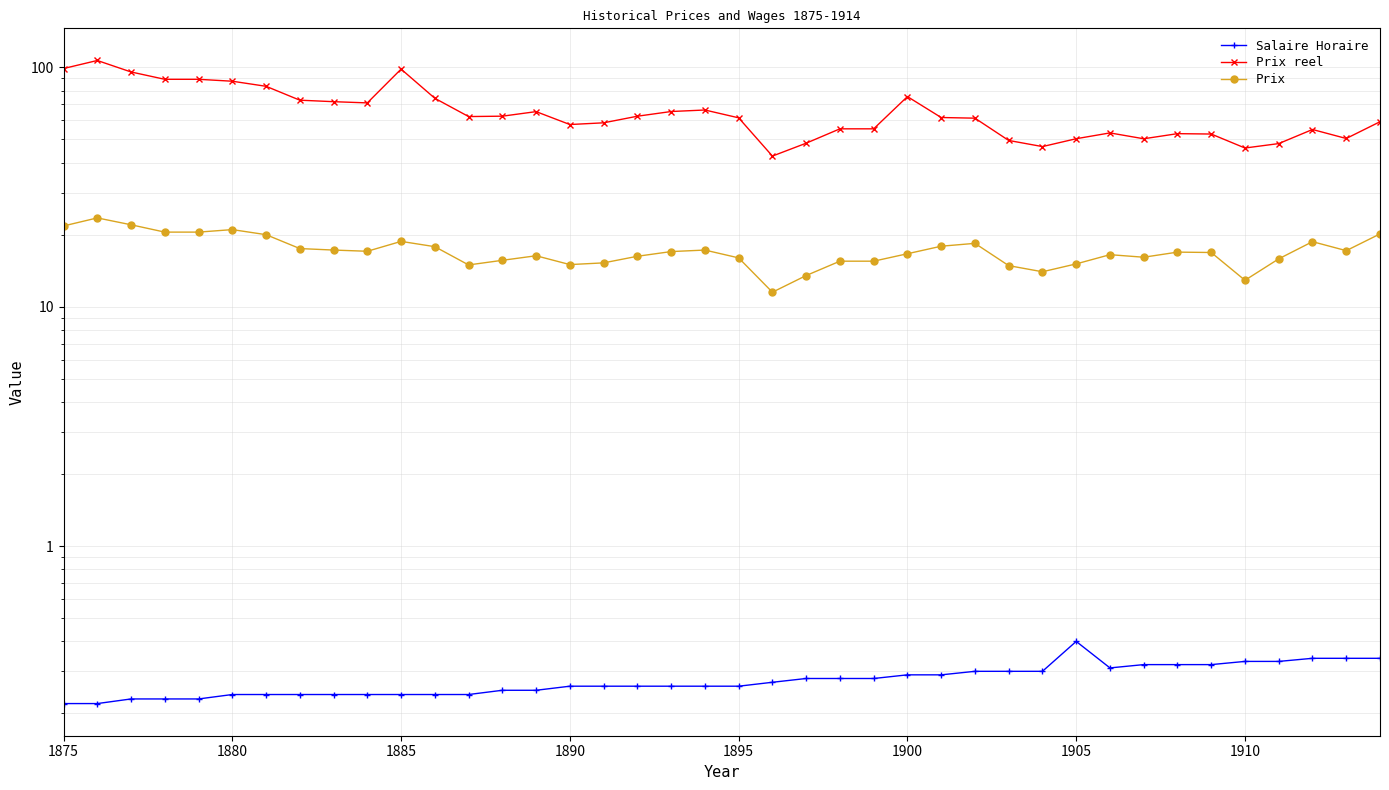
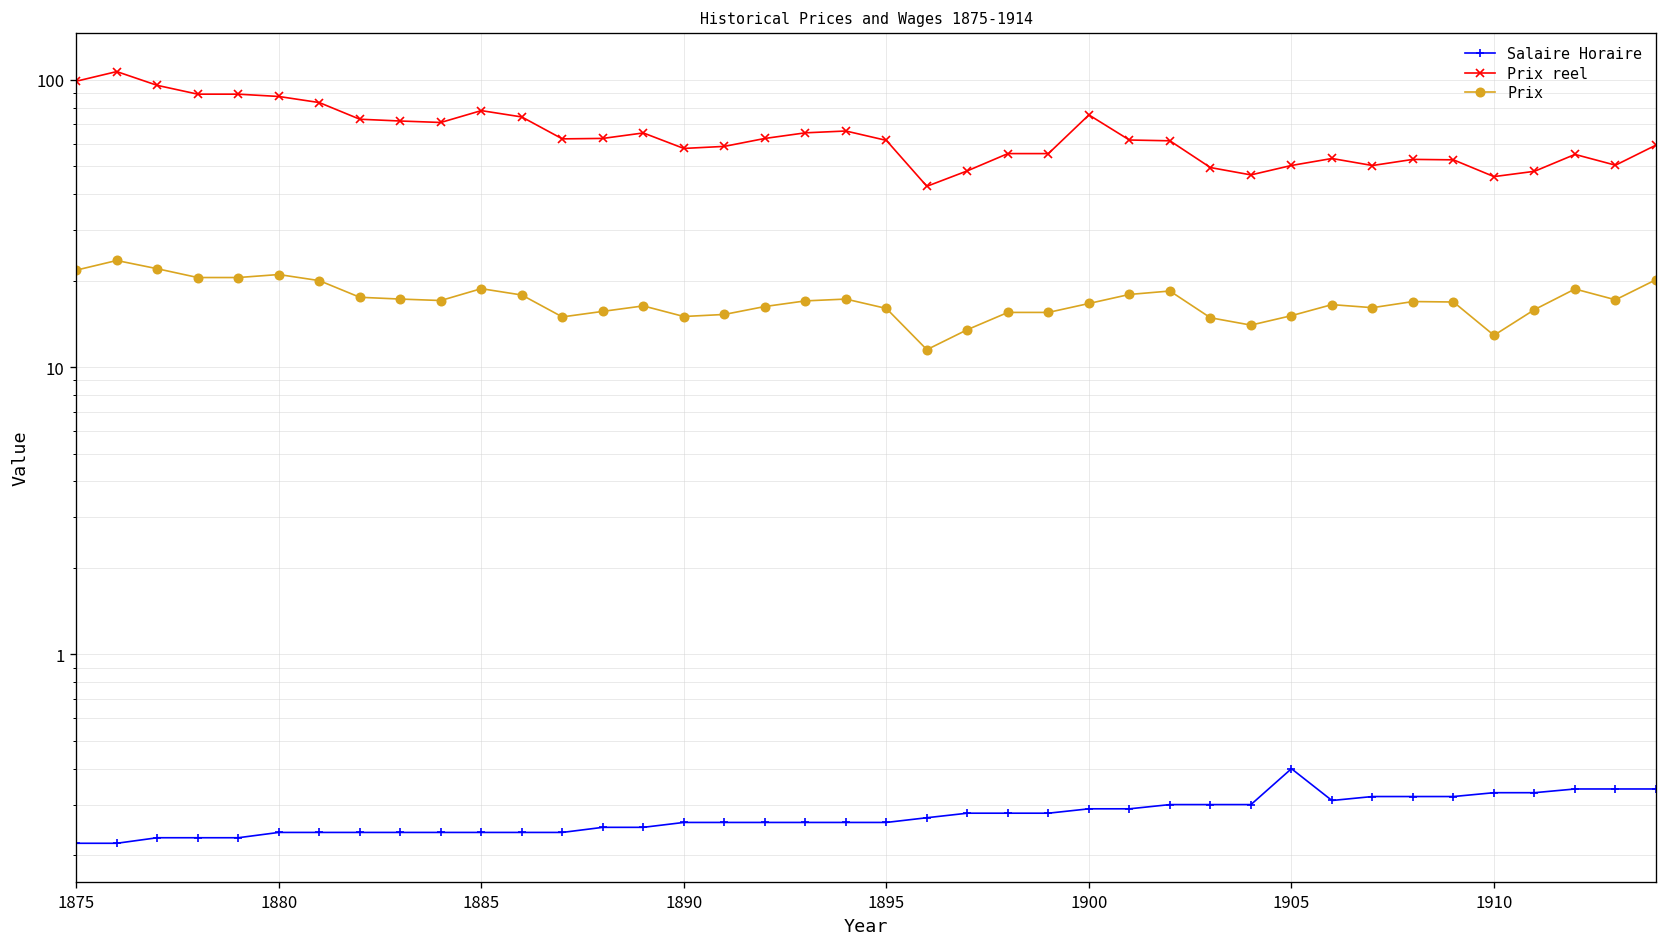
Prix reel, 1885: 98 -> 78
